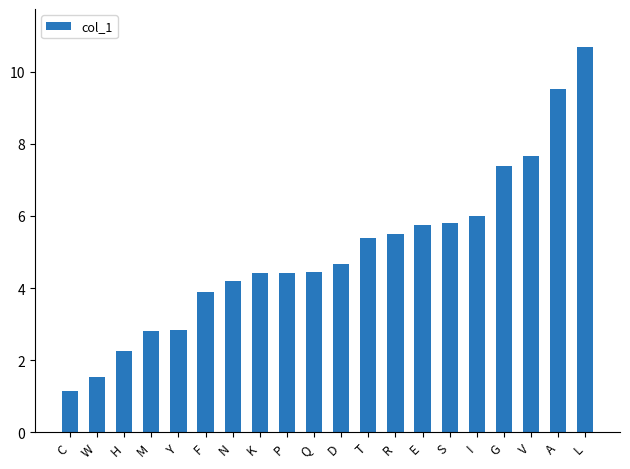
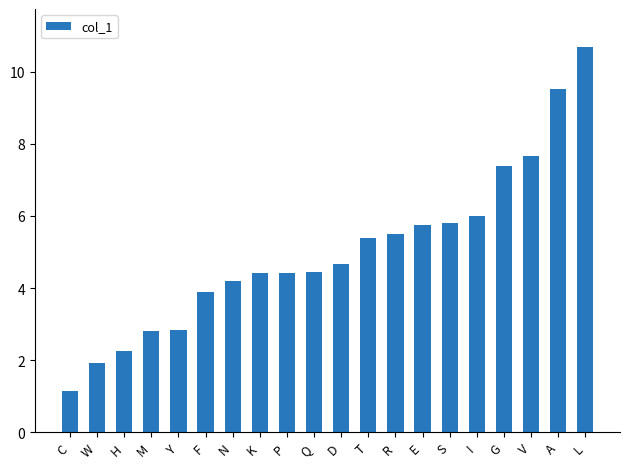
W: 1.5 -> 1.9
